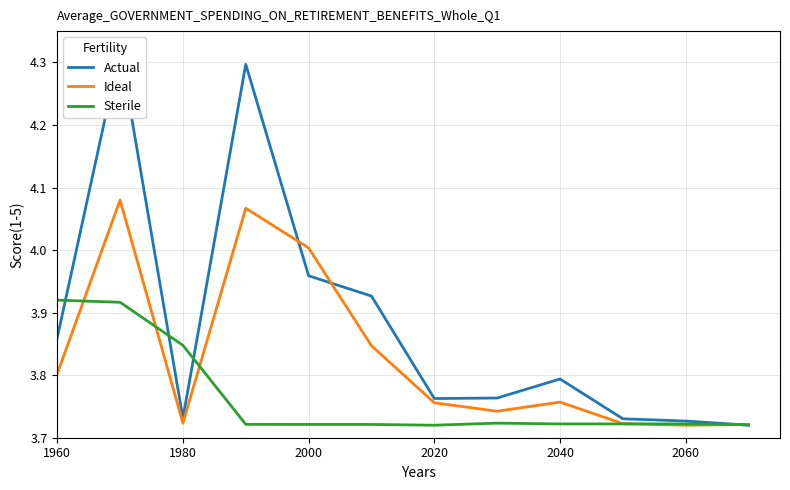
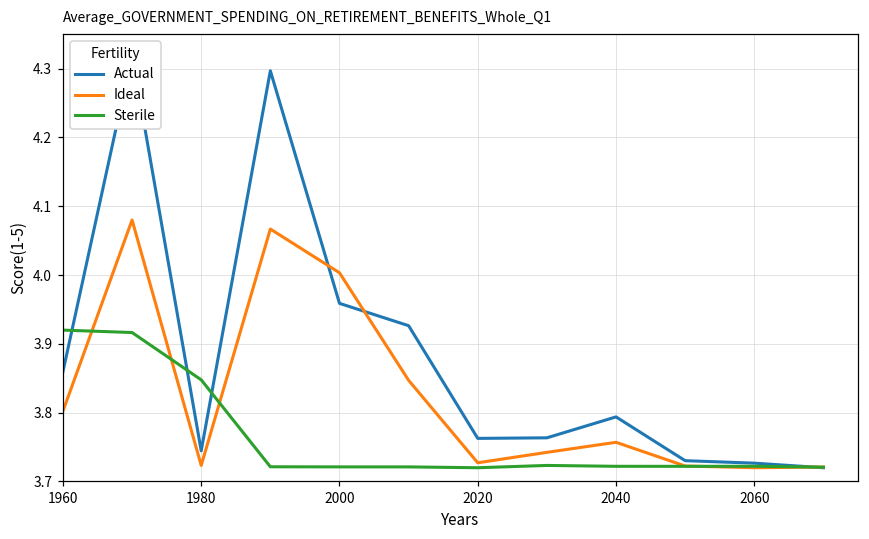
Actual, 1980: 3.73 -> 3.74
Ideal, 2020: 3.76 -> 3.73
